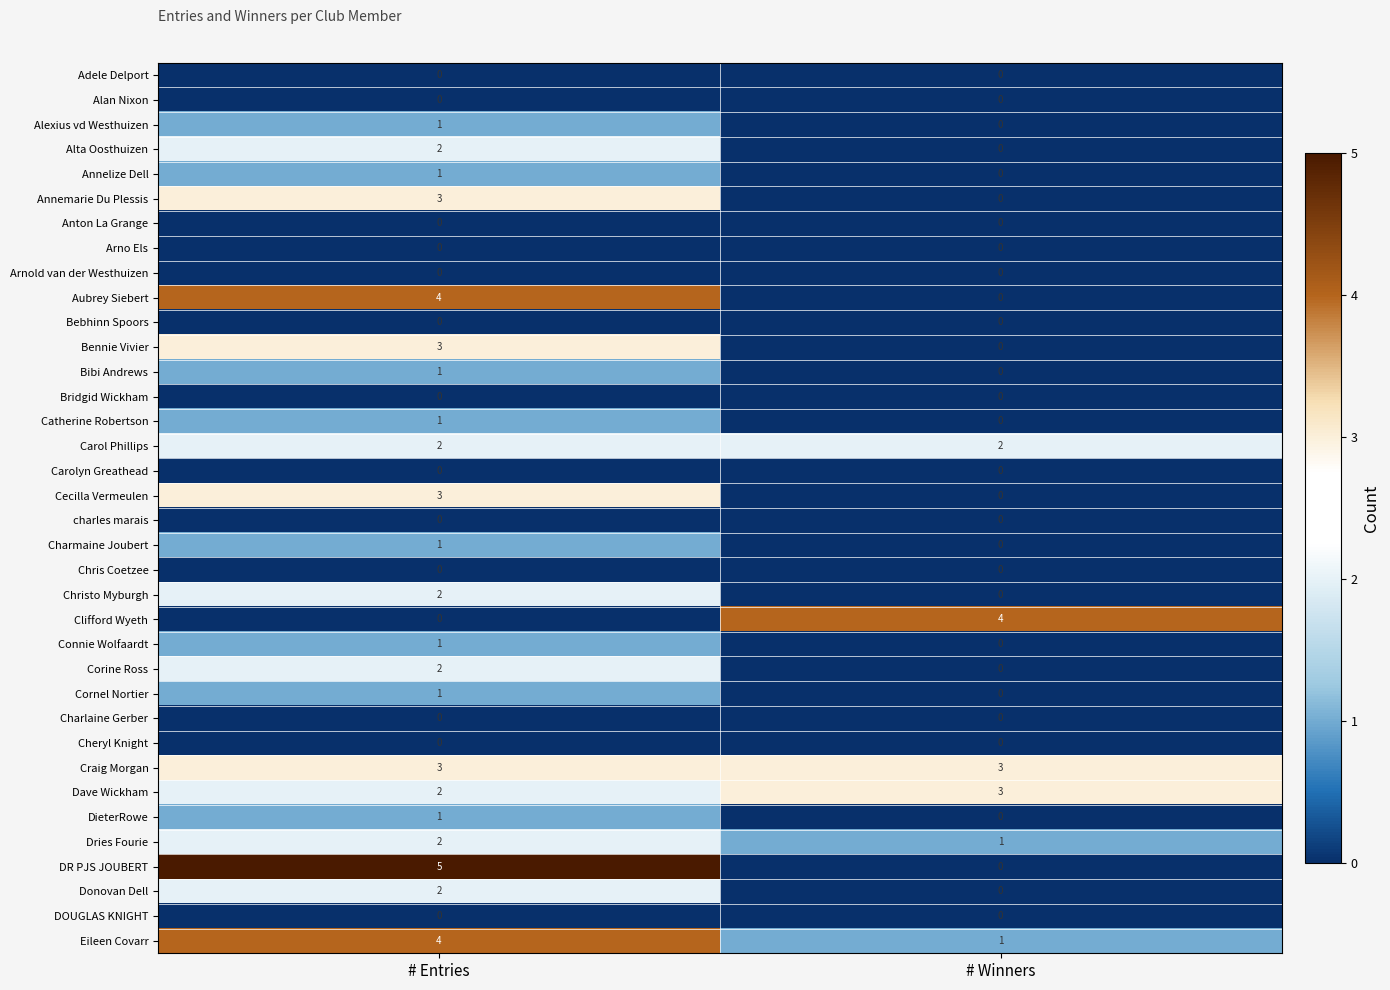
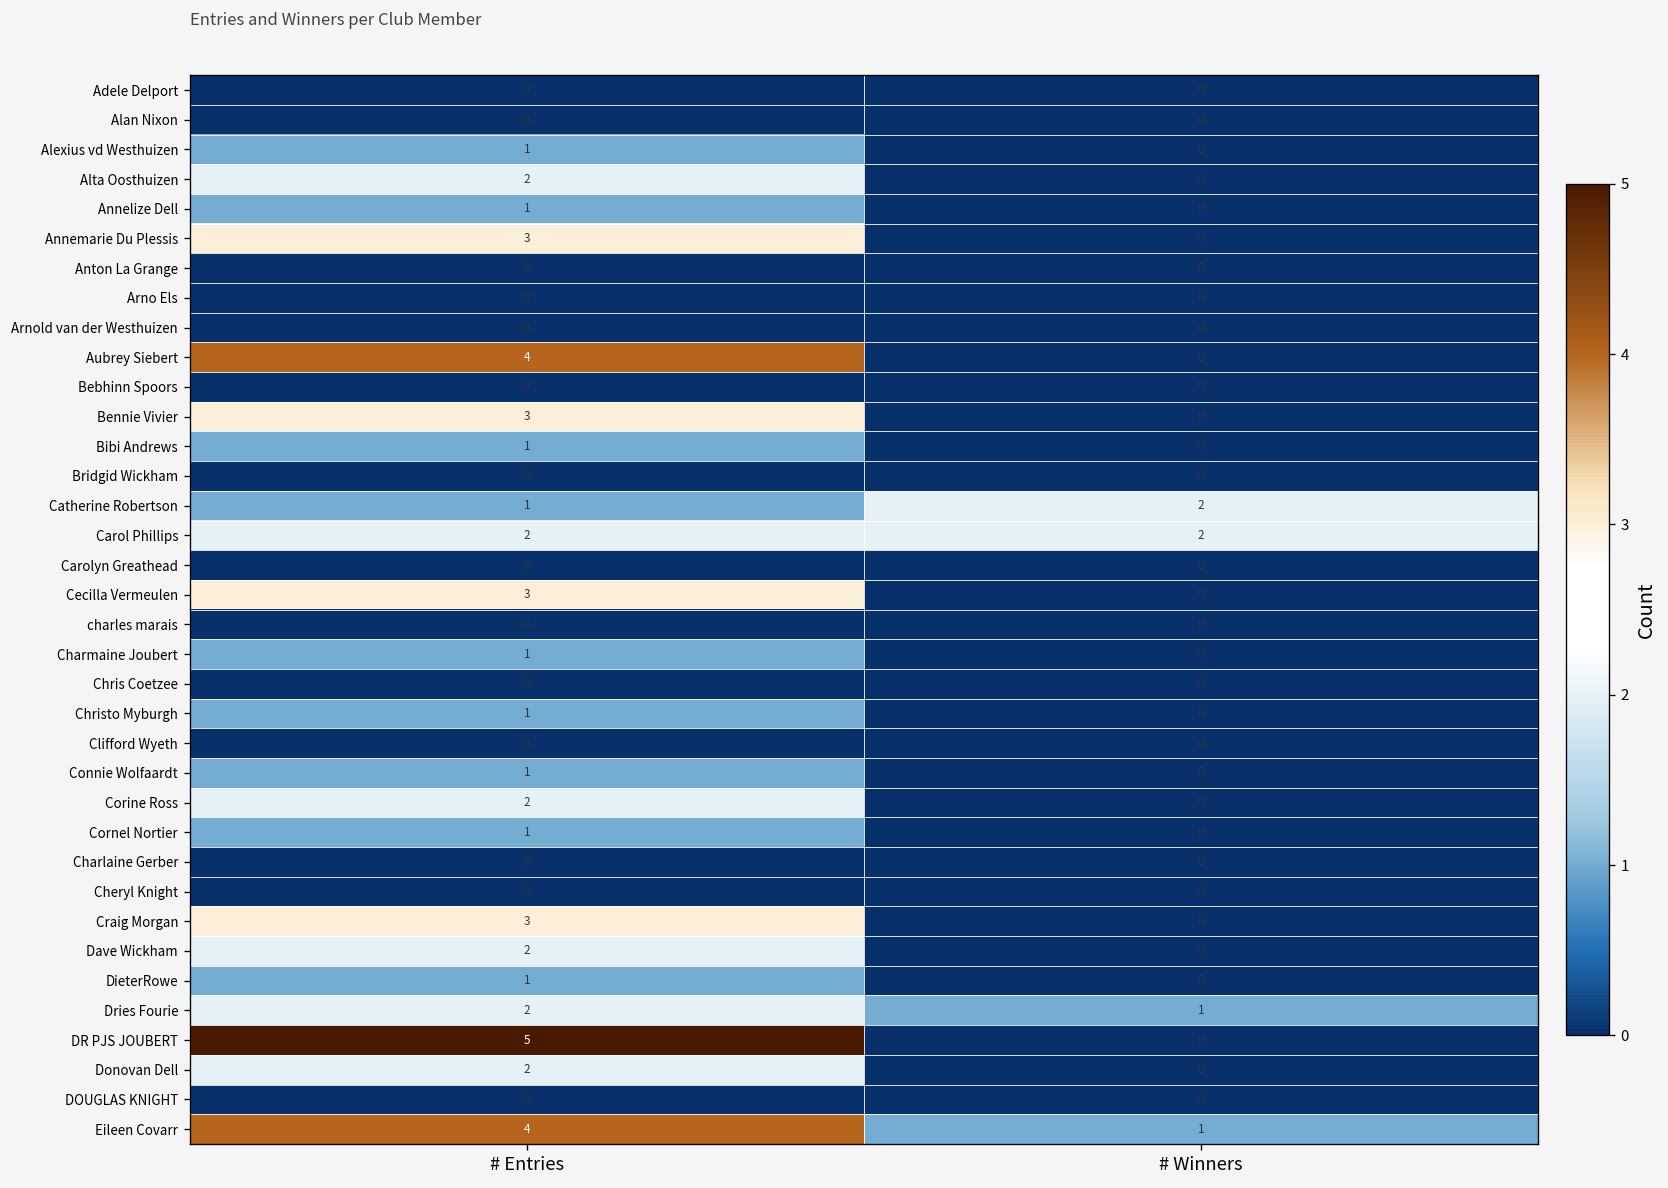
Catherine Robertson, # Winners: 0 -> 2
Christo Myburgh, # Entries: 2 -> 1
Clifford Wyeth, # Winners: 4 -> 0
Craig Morgan, # Winners: 3 -> 0
Dave Wickham, # Winners: 3 -> 0
